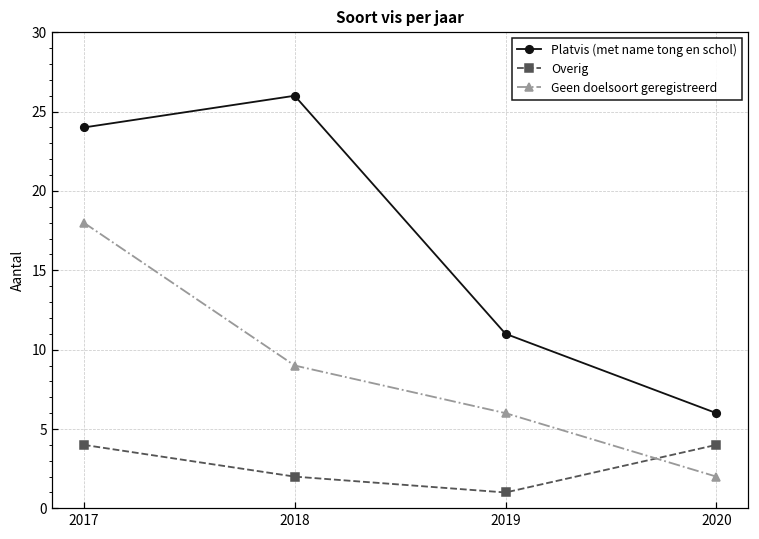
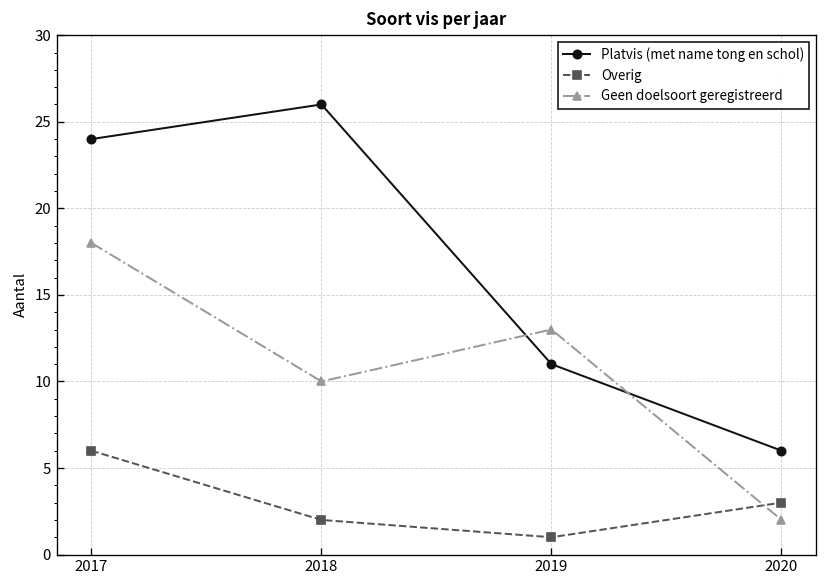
Overig, 2017: 4 -> 6
Geen doelsoort geregistreerd, 2018: 9 -> 10
Geen doelsoort geregistreerd, 2019: 6 -> 13
Overig, 2020: 4 -> 3
